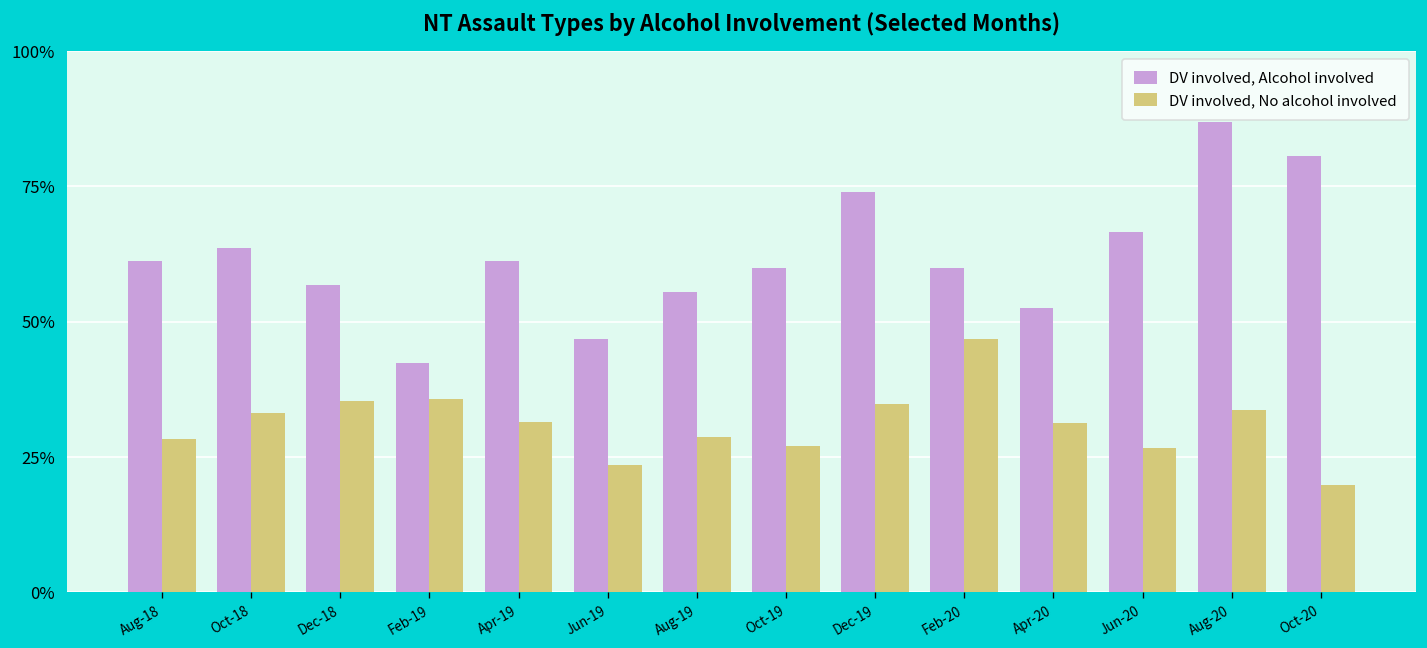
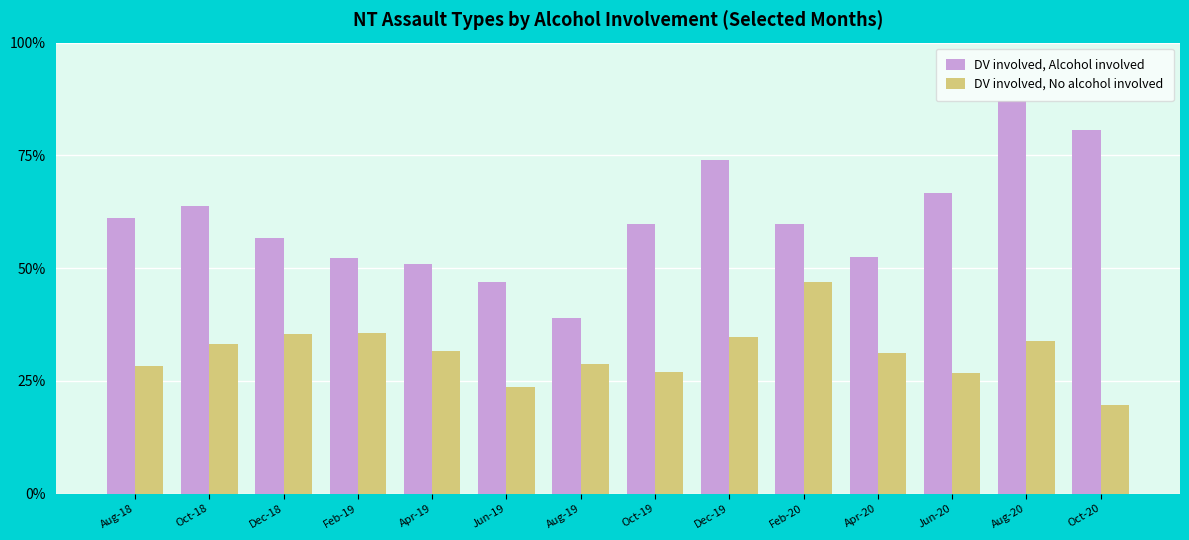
DV involved, Alcohol involved, Feb-19: 42% -> 52%
DV involved, Alcohol involved, Apr-19: 61% -> 51%
DV involved, Alcohol involved, Aug-19: 55% -> 39%
